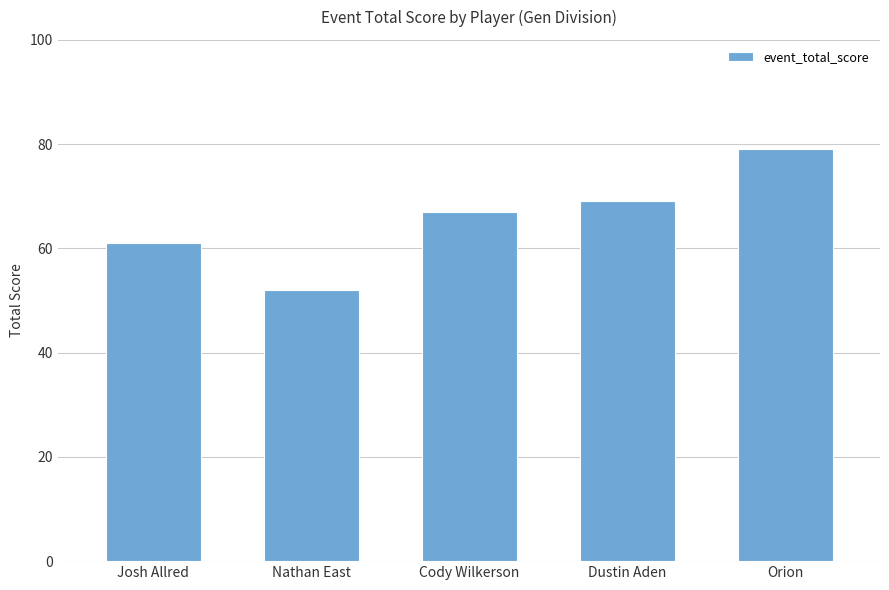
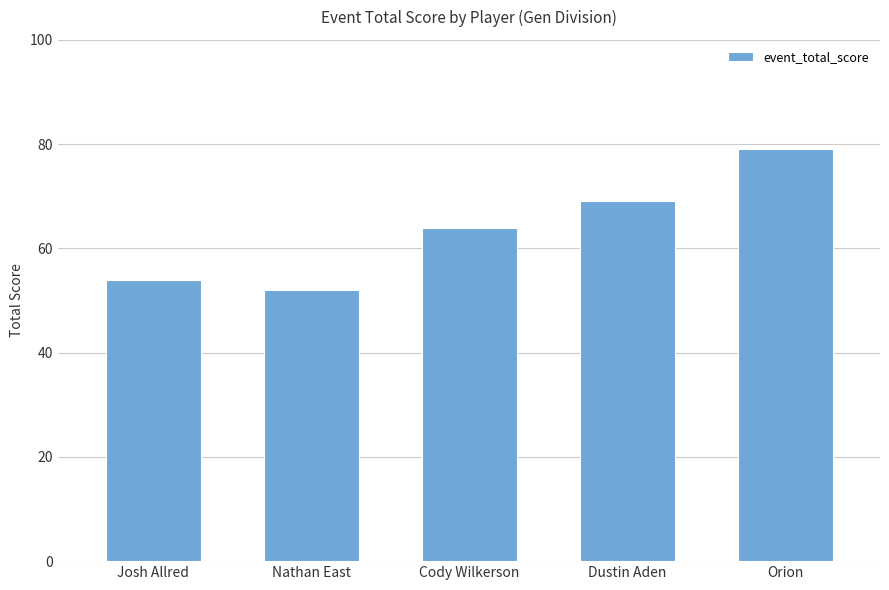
Josh Allred: 61 -> 54
Cody Wilkerson: 67 -> 64
